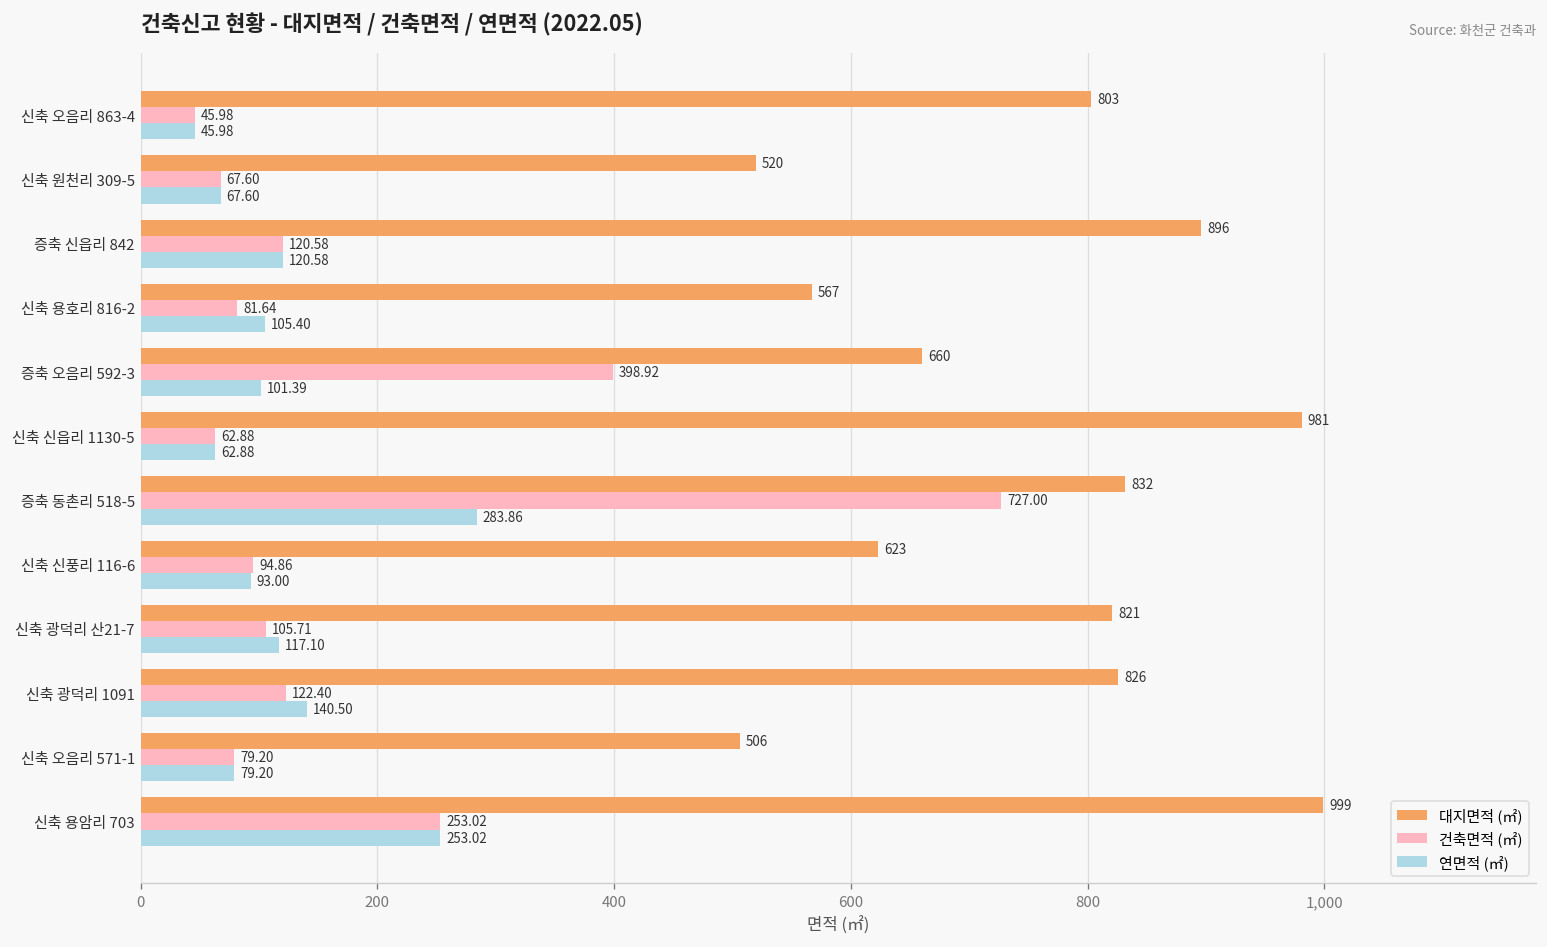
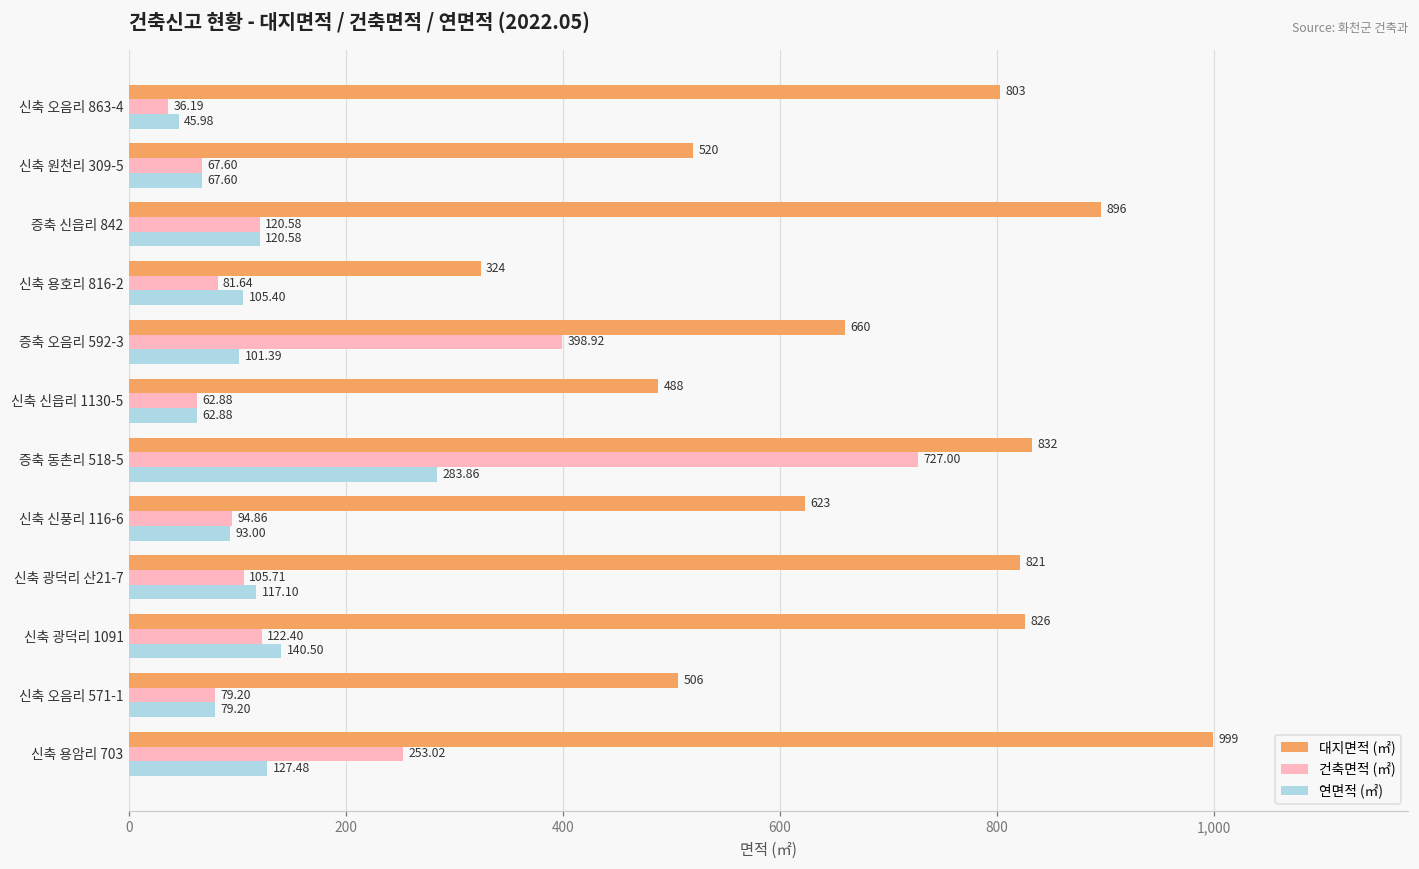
건축면적 (㎡), 신축 오음리 863-4: 45.98 -> 36.19
대지면적 (㎡), 신축 용호리 816-2: 567 -> 324
대지면적 (㎡), 신축 신읍리 1130-5: 981 -> 488
연면적 (㎡), 신축 용암리 703: 253.02 -> 127.48
